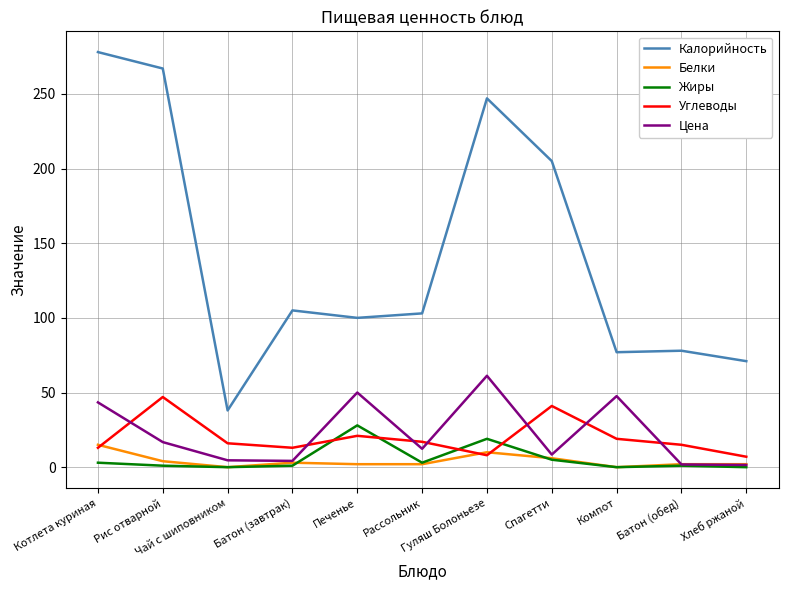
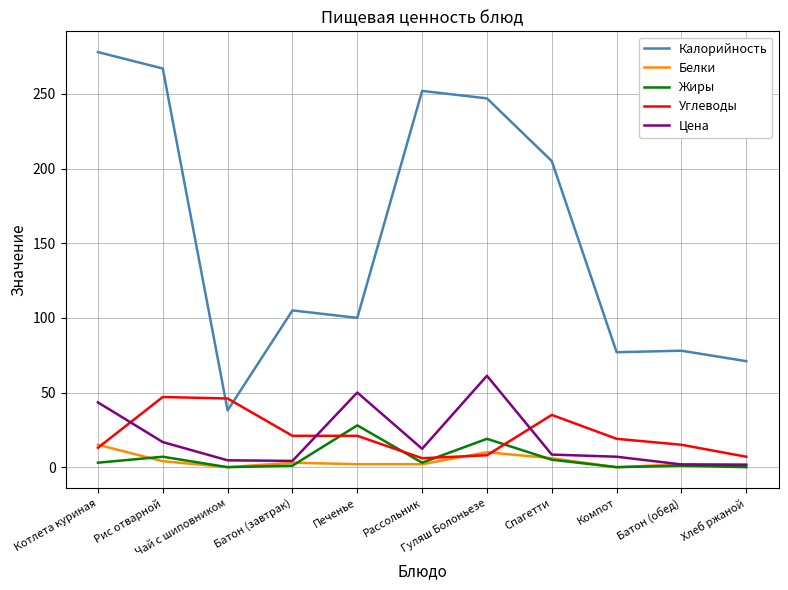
Жиры, Рис отварной: 1 -> 7
Углеводы, Чай с шиповником: 16 -> 46
Углеводы, Батон (завтрак): 13 -> 21
Калорийность, Рассольник: 103 -> 252
Углеводы, Рассольник: 17 -> 6
Углеводы, Спагетти: 41 -> 35
Цена, Компот: 48 -> 7
